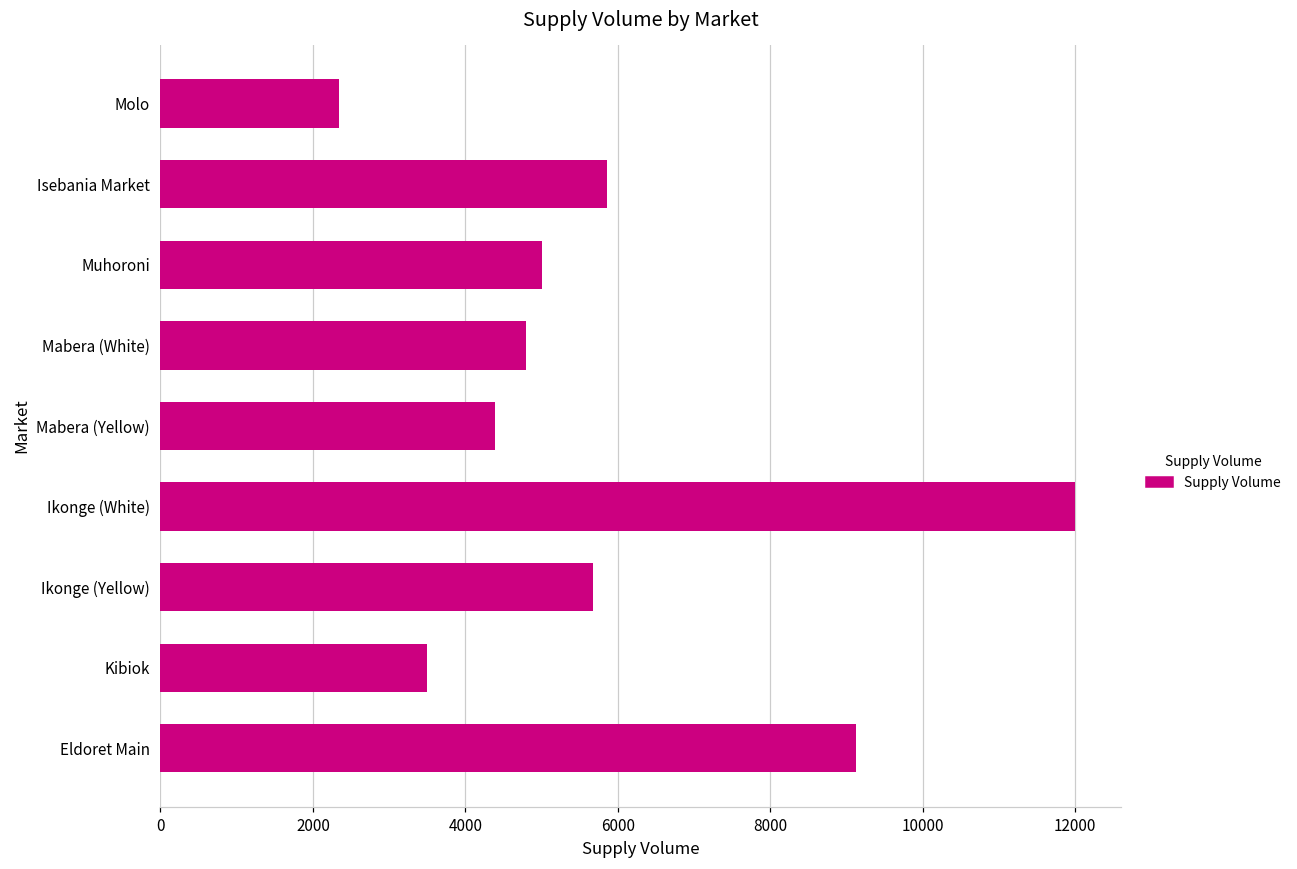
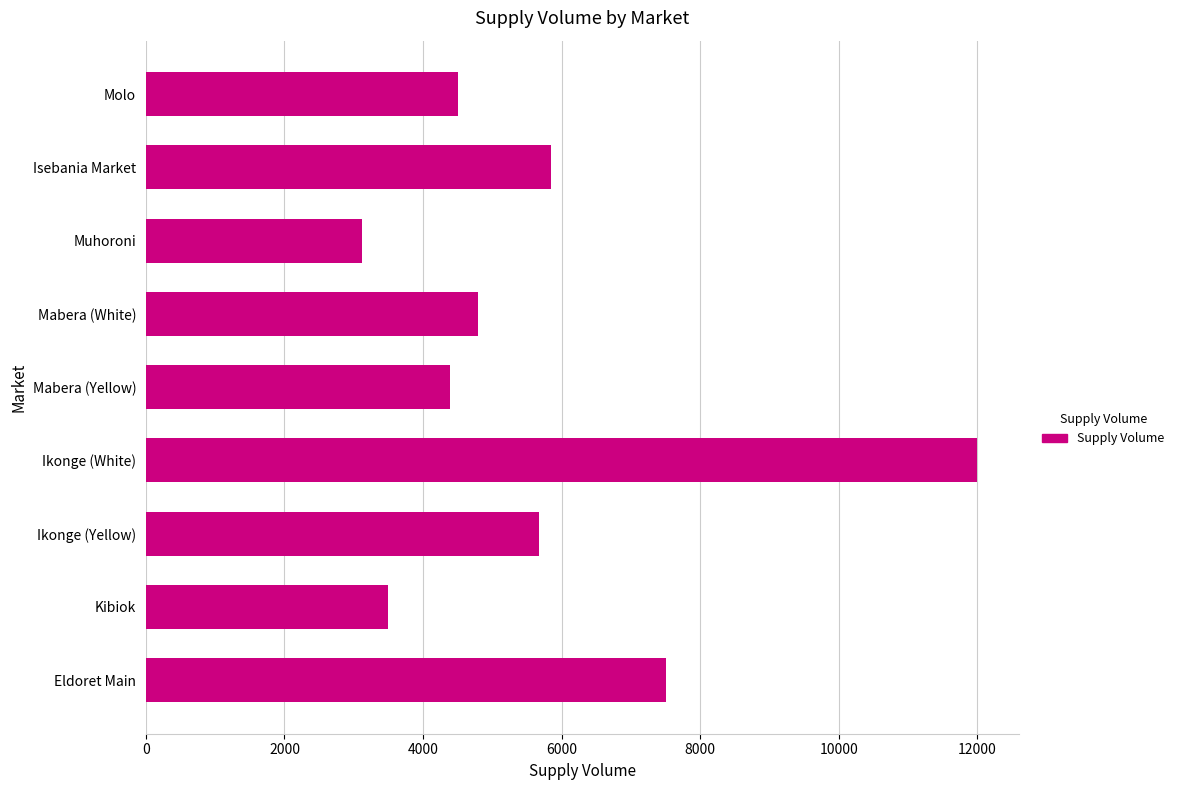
Molo: 2300 -> 4500
Muhoroni: 5000 -> 3100
Eldoret Main: 9100 -> 7500
